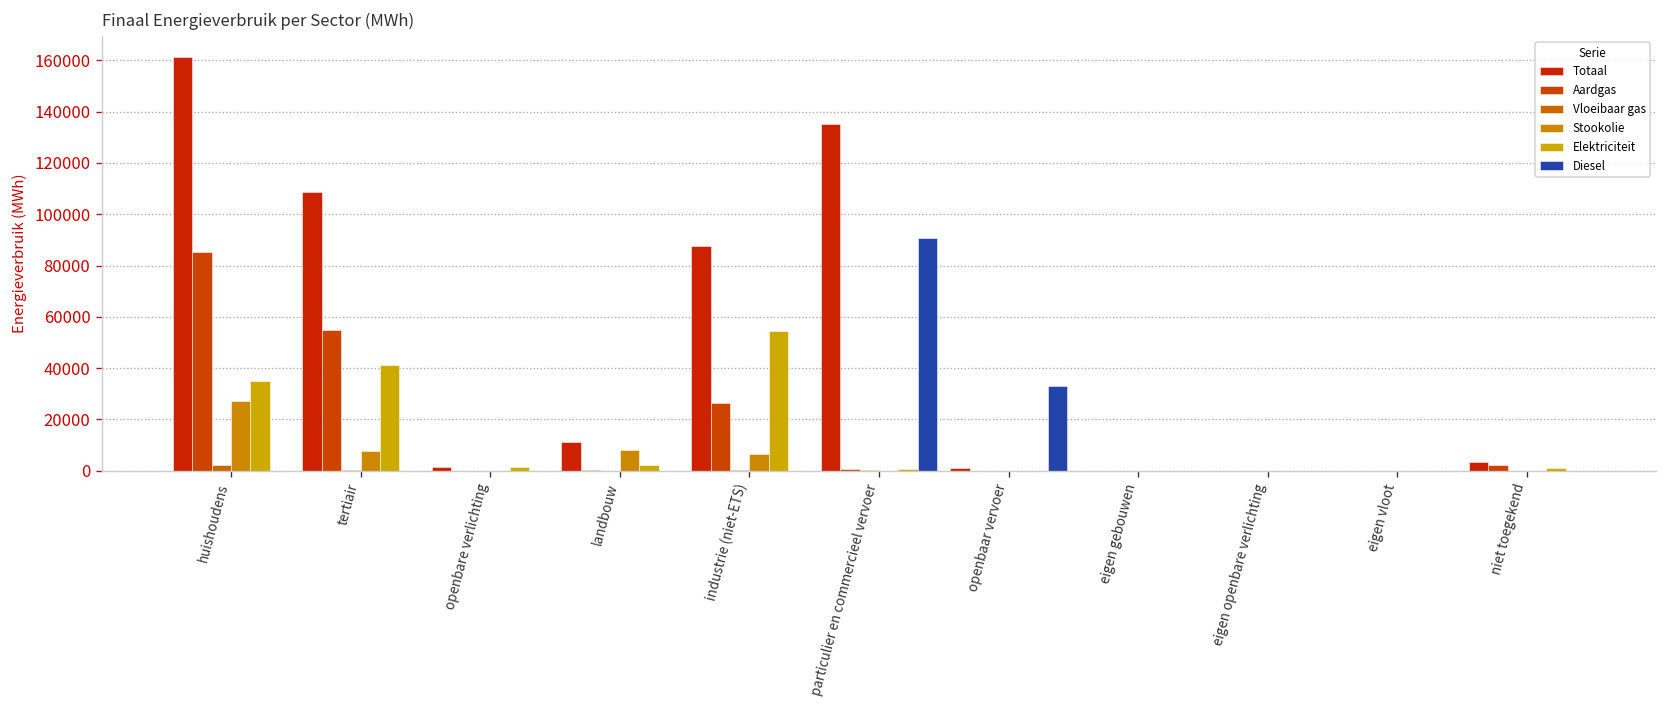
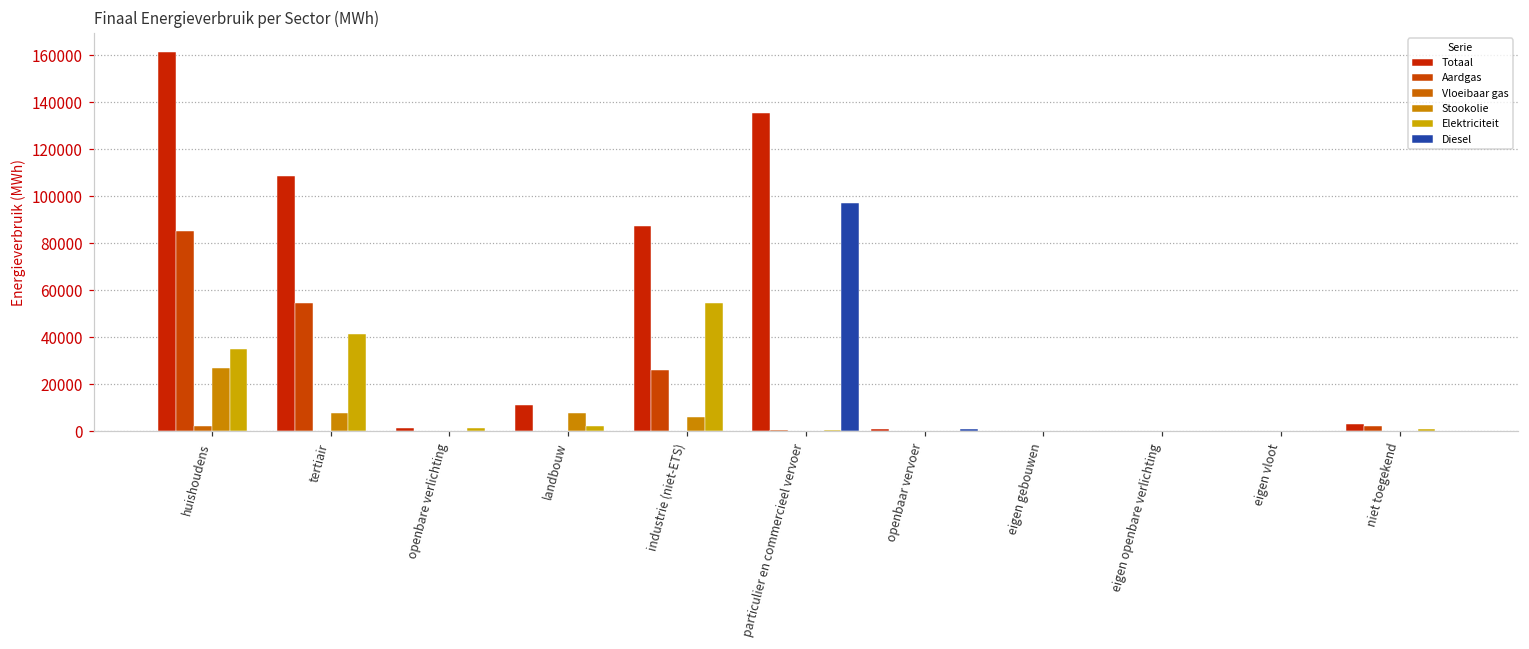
Diesel, particulier en commercieel vervoer: 91000 -> 97000
Diesel, openbaar vervoer: 33000 -> 1000
